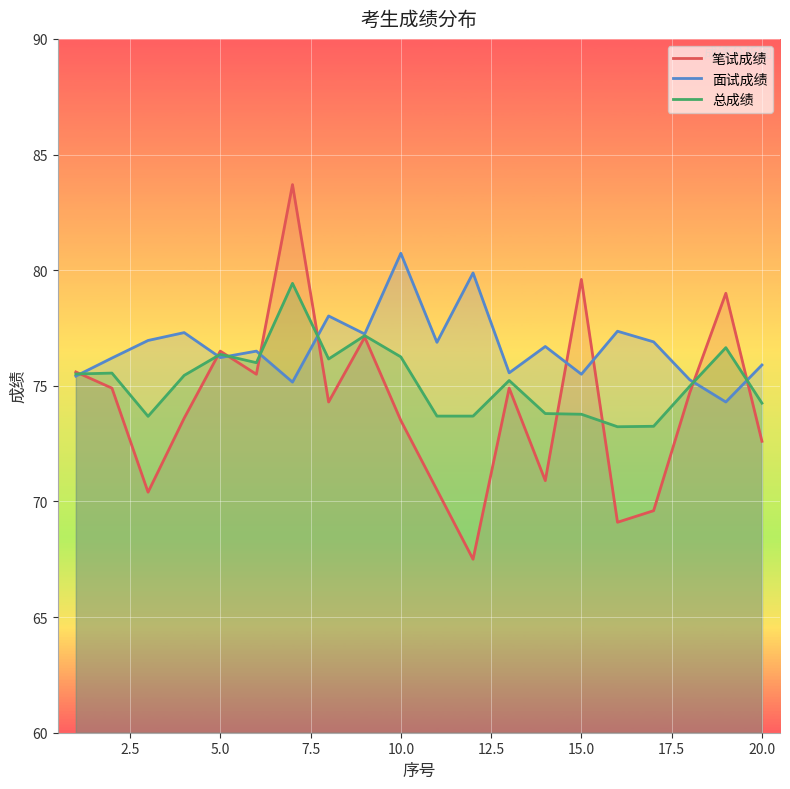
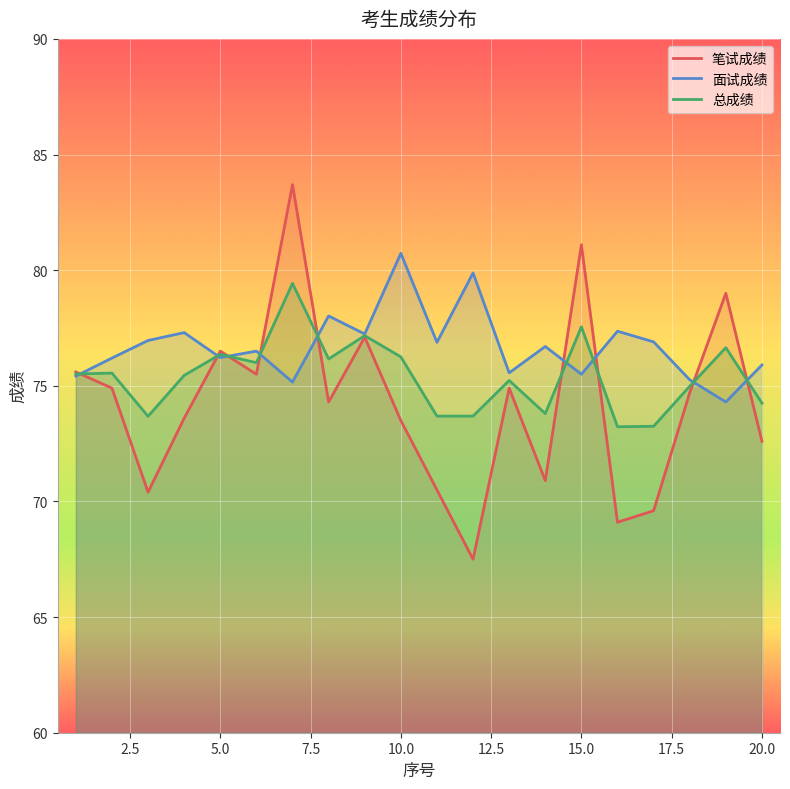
笔试成绩, 15.0: 79.6 -> 81.1
总成绩, 15.0: 73.8 -> 77.6
